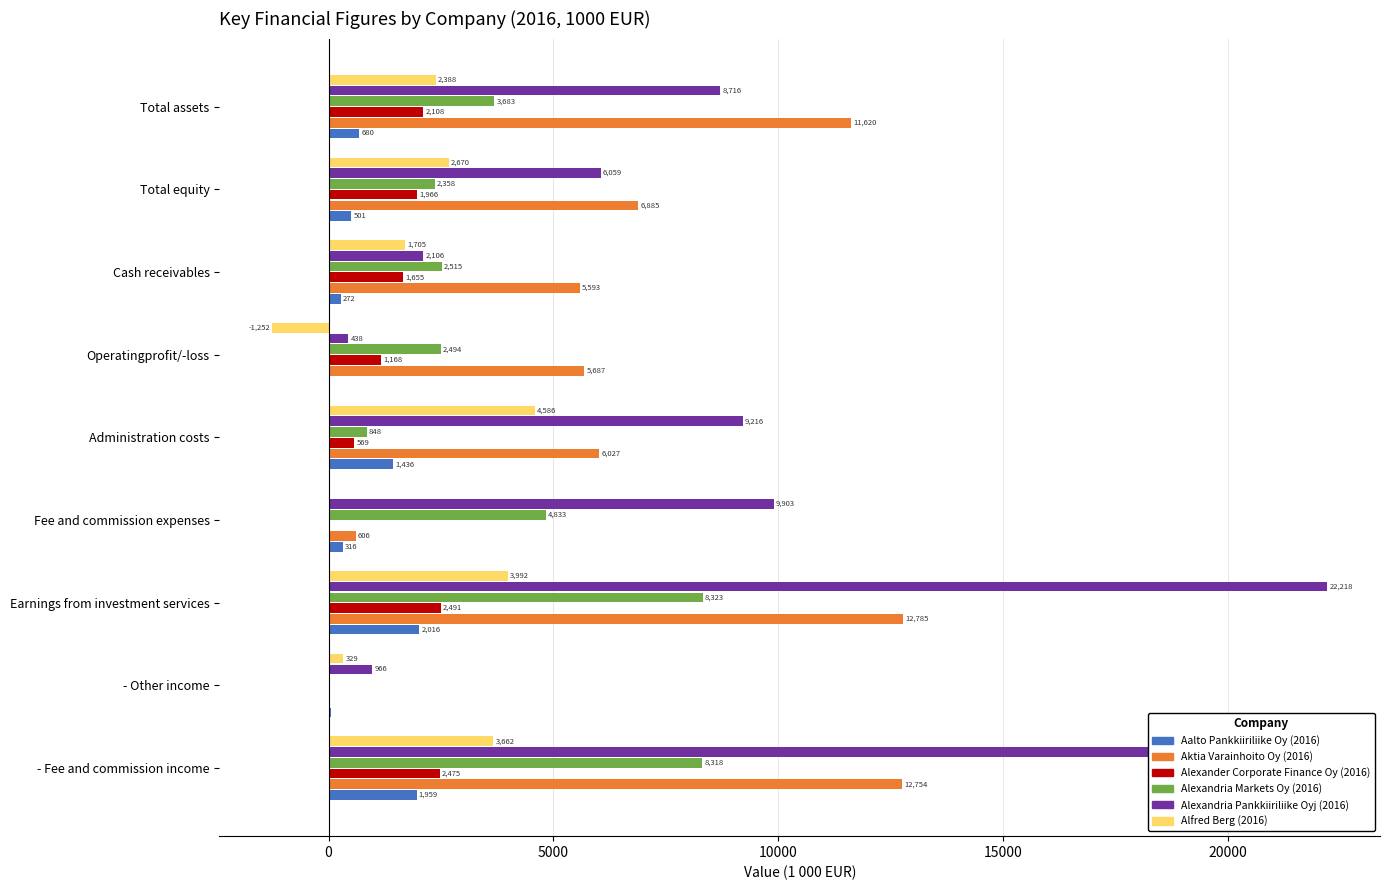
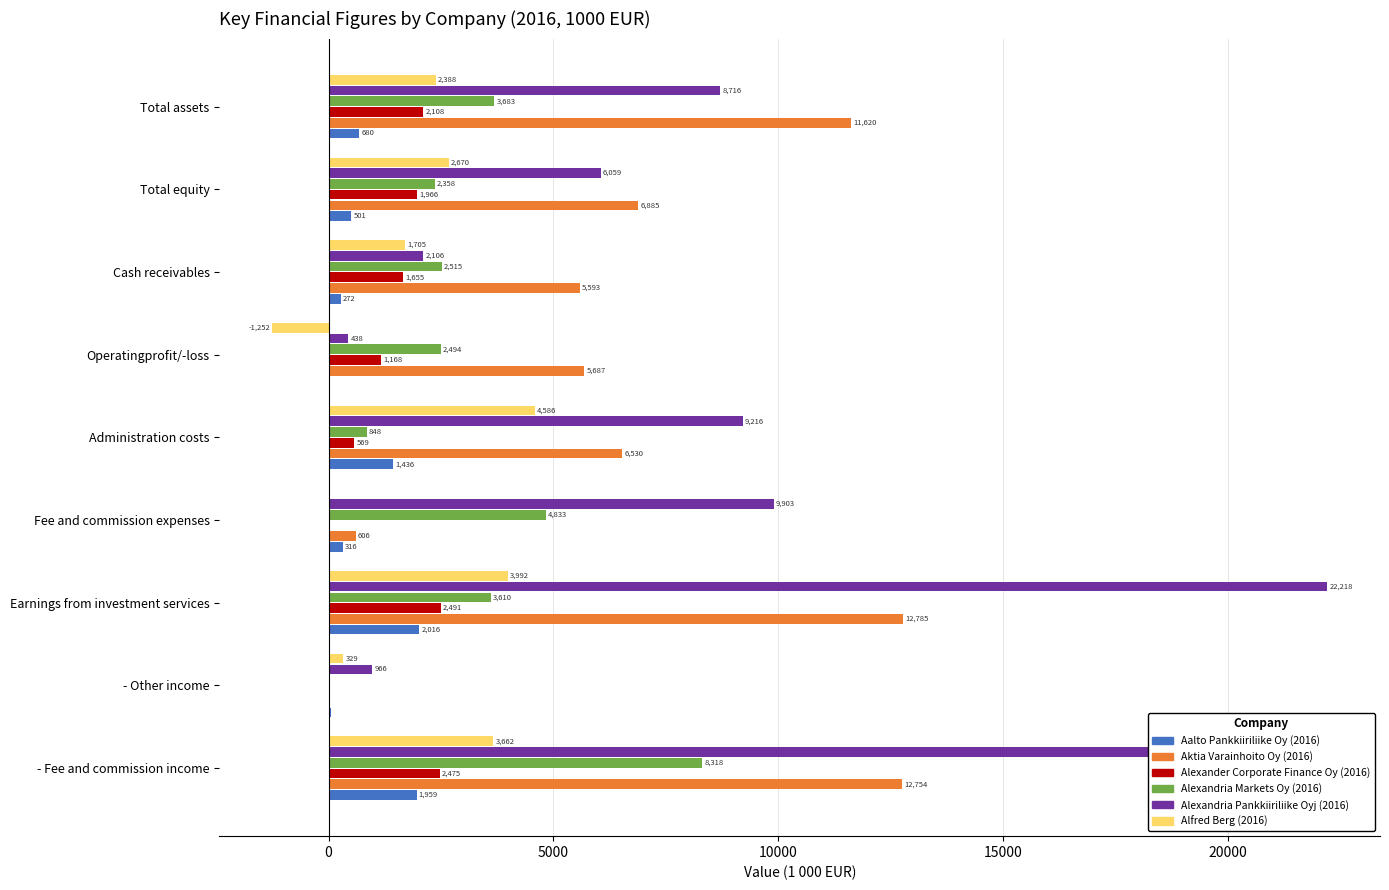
Aktia Varainhoito Oy (2016), Administration costs: 6,027 -> 6,530
Alexandria Markets Oy (2016), Earnings from investment services: 8,323 -> 3,610
